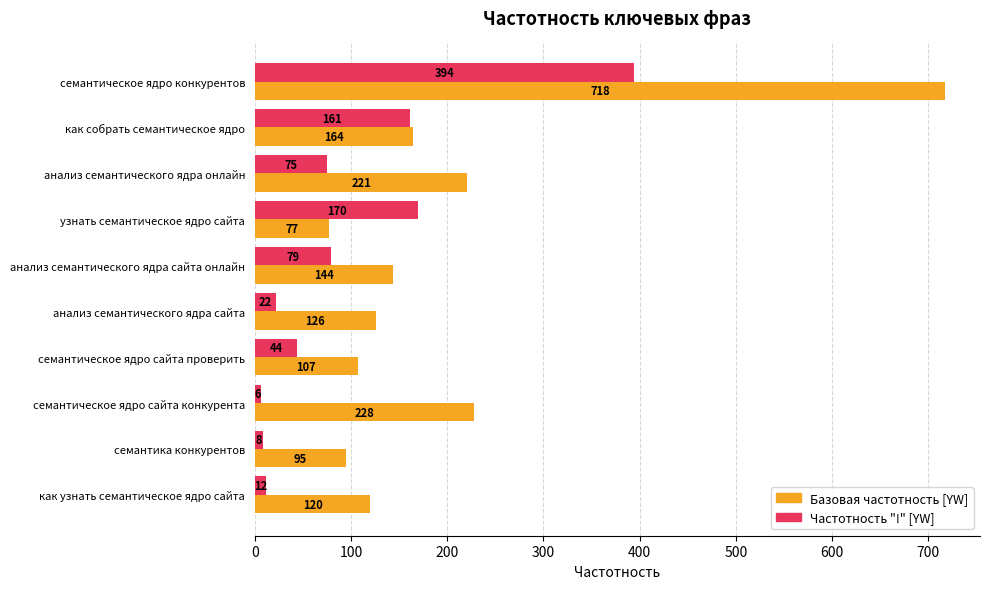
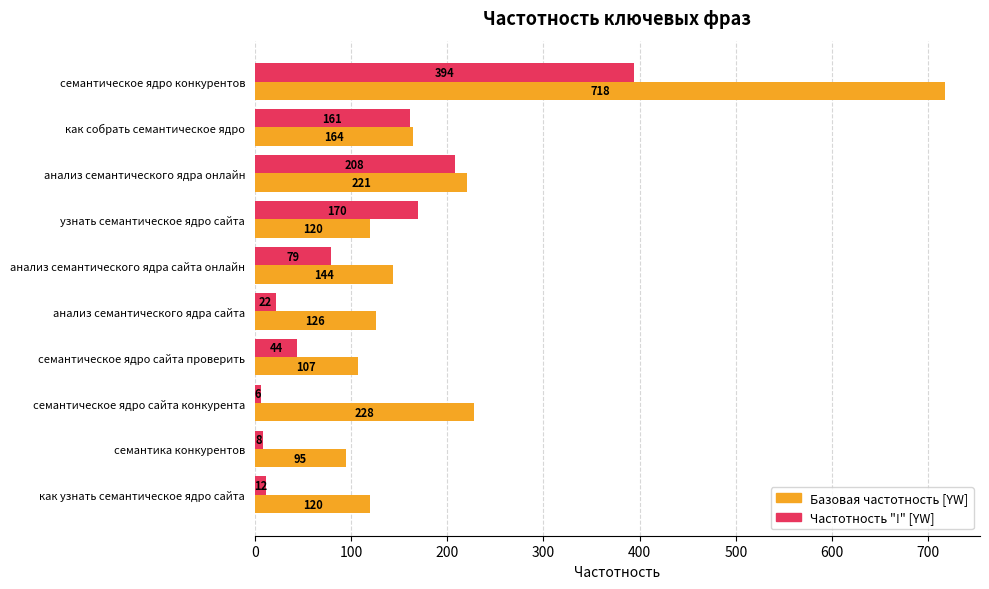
Частотность "!" [YW], анализ семантического ядра онлайн: 75 -> 208
Базовая частотность [YW], узнать семантическое ядро сайта: 77 -> 120
